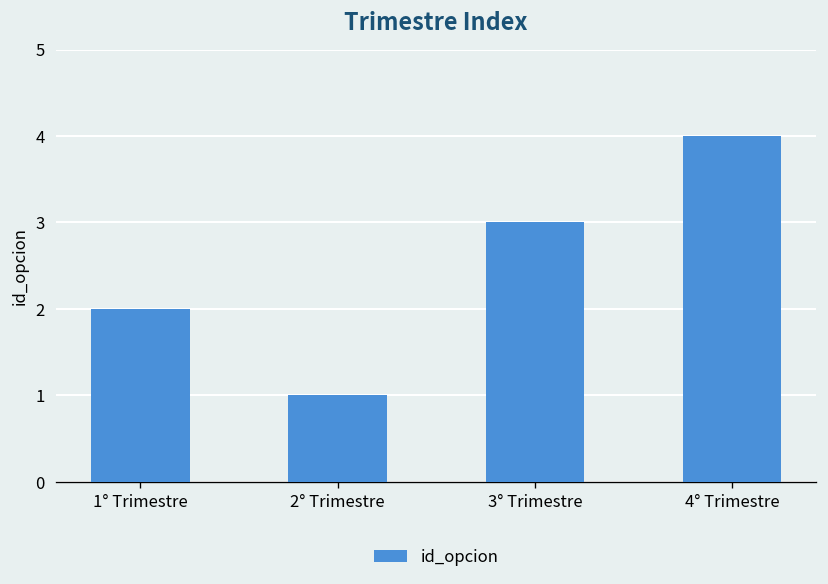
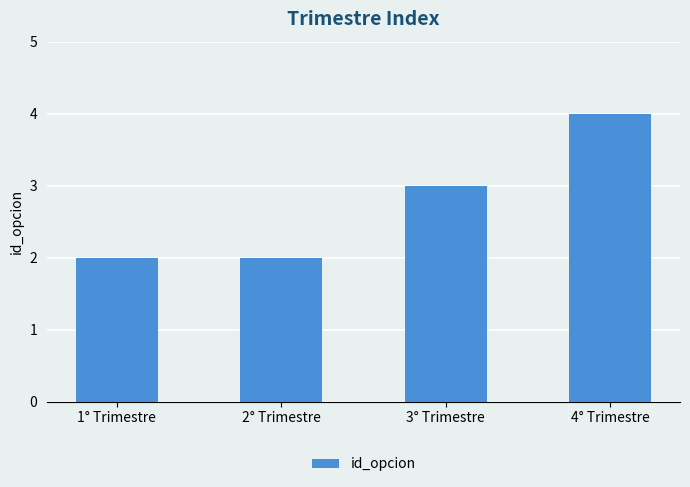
2° Trimestre: 1 -> 2
